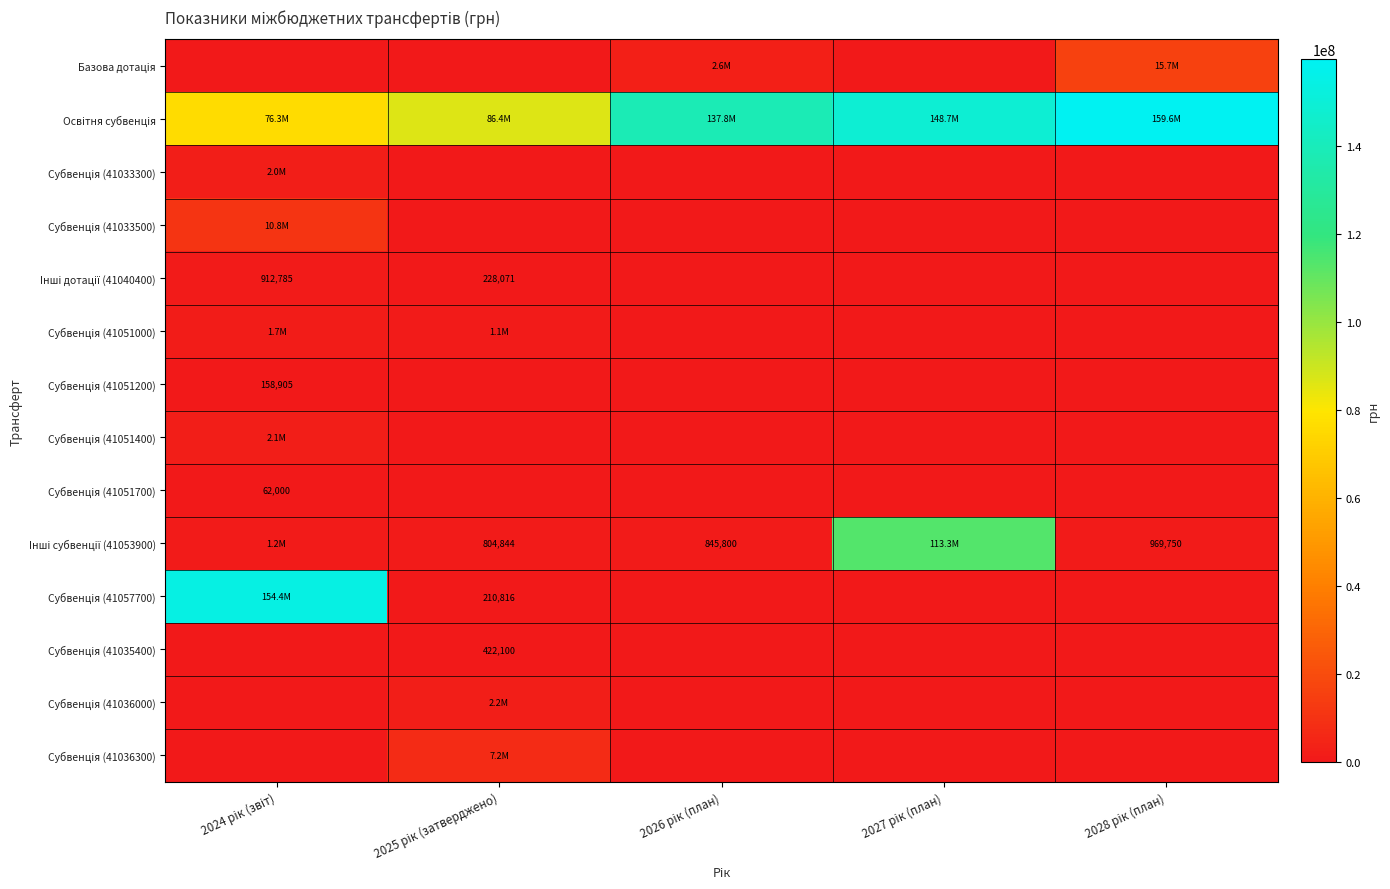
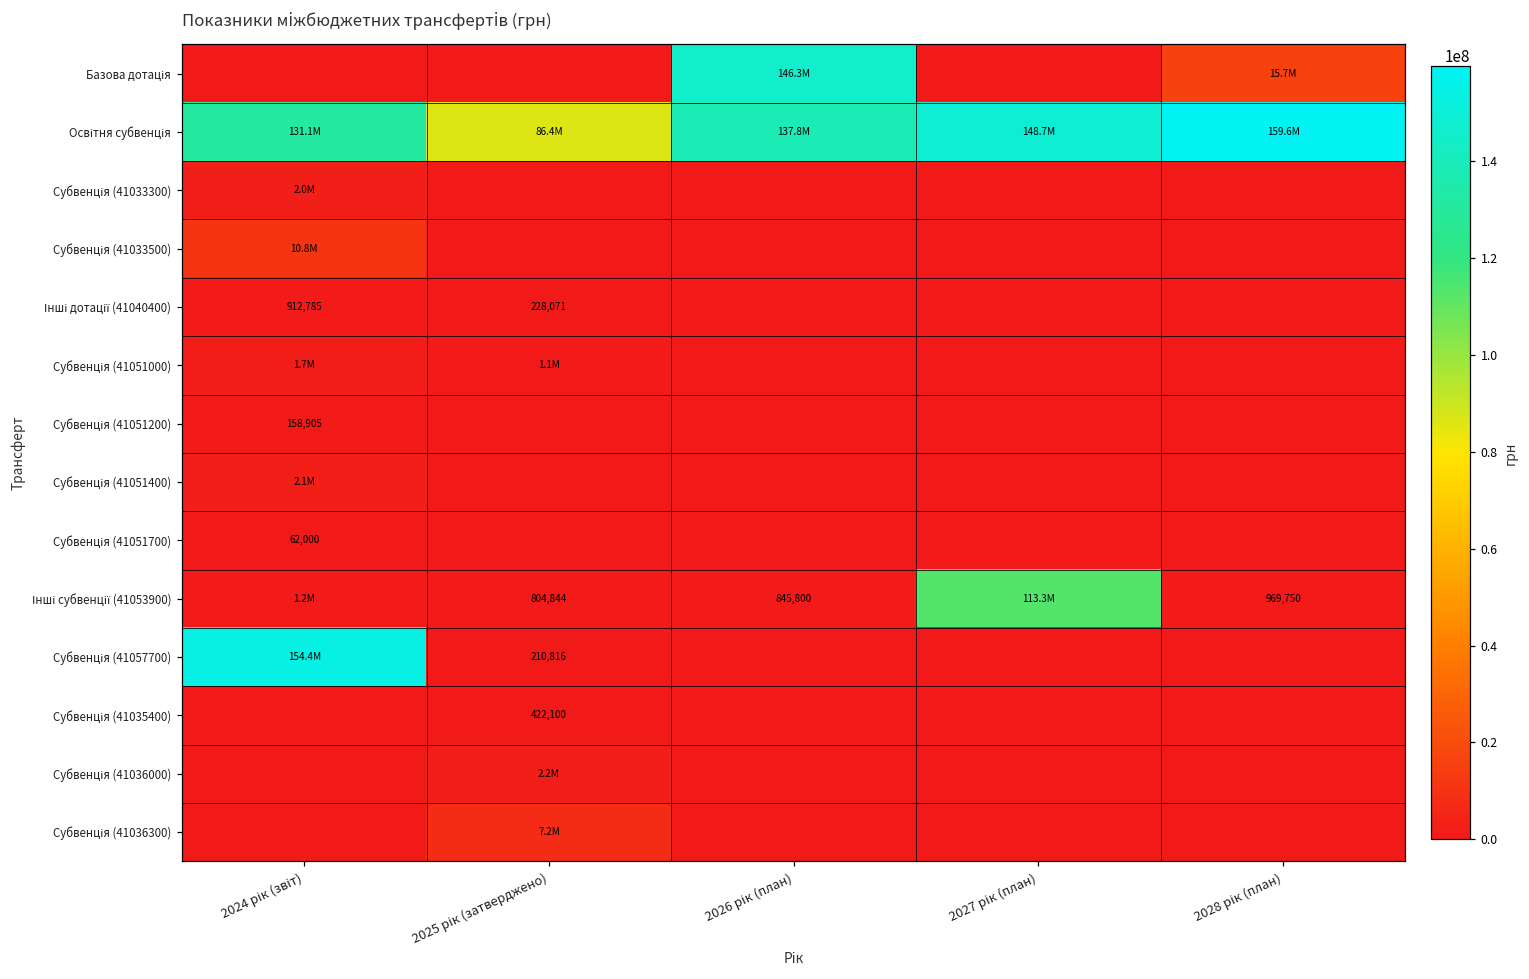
Базова дотація, 2026 рік (план): 2.6M -> 146.3M
Освітня субвенція, 2024 рік (звіт): 76.3M -> 131.1M
